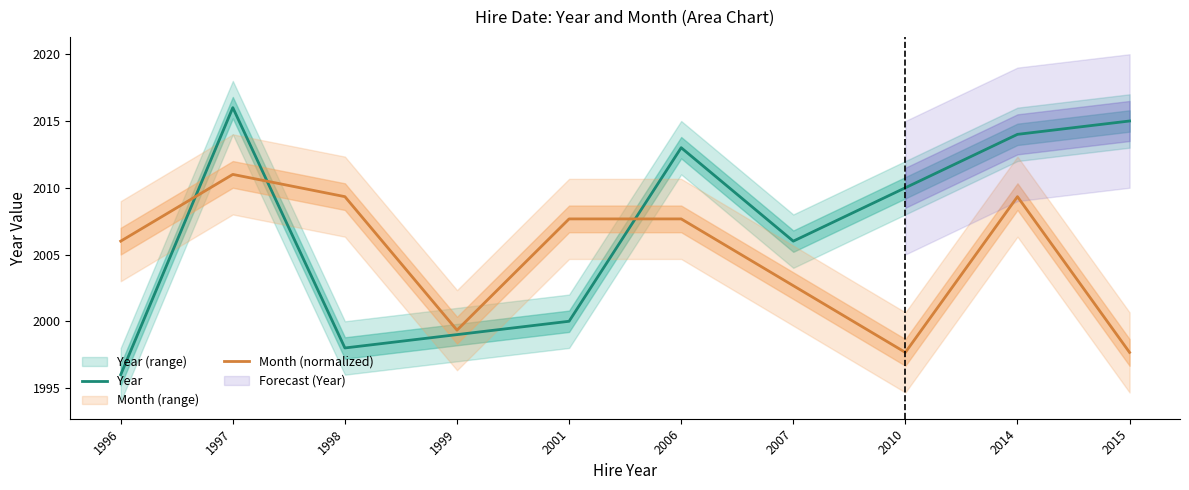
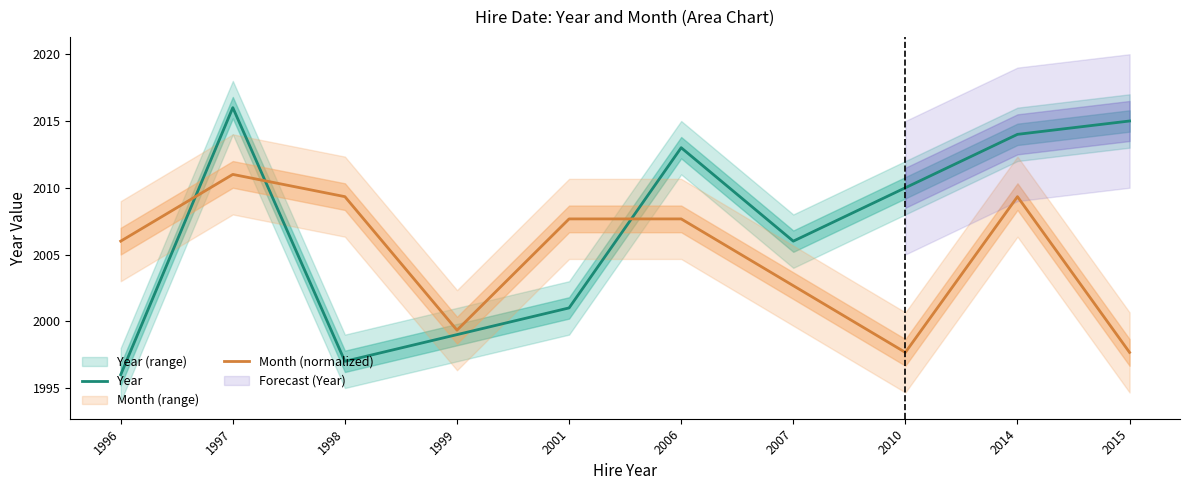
Year, 1998: 1998 -> 1997
Year, 2001: 2000 -> 2001
